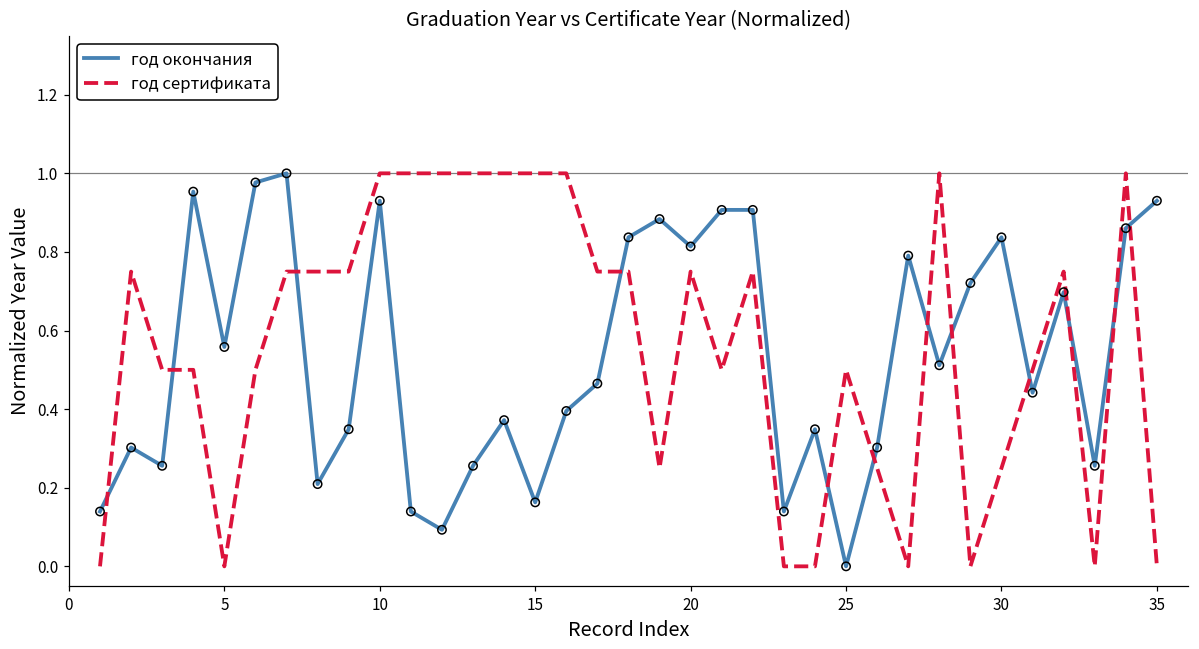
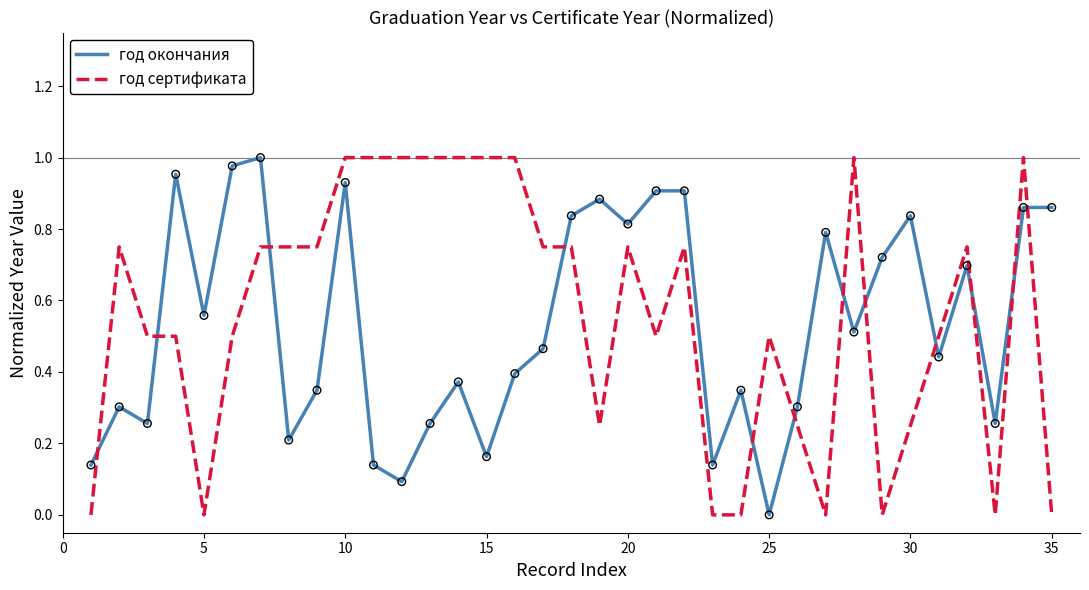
год окончания, 35: 0.93 -> 0.86
